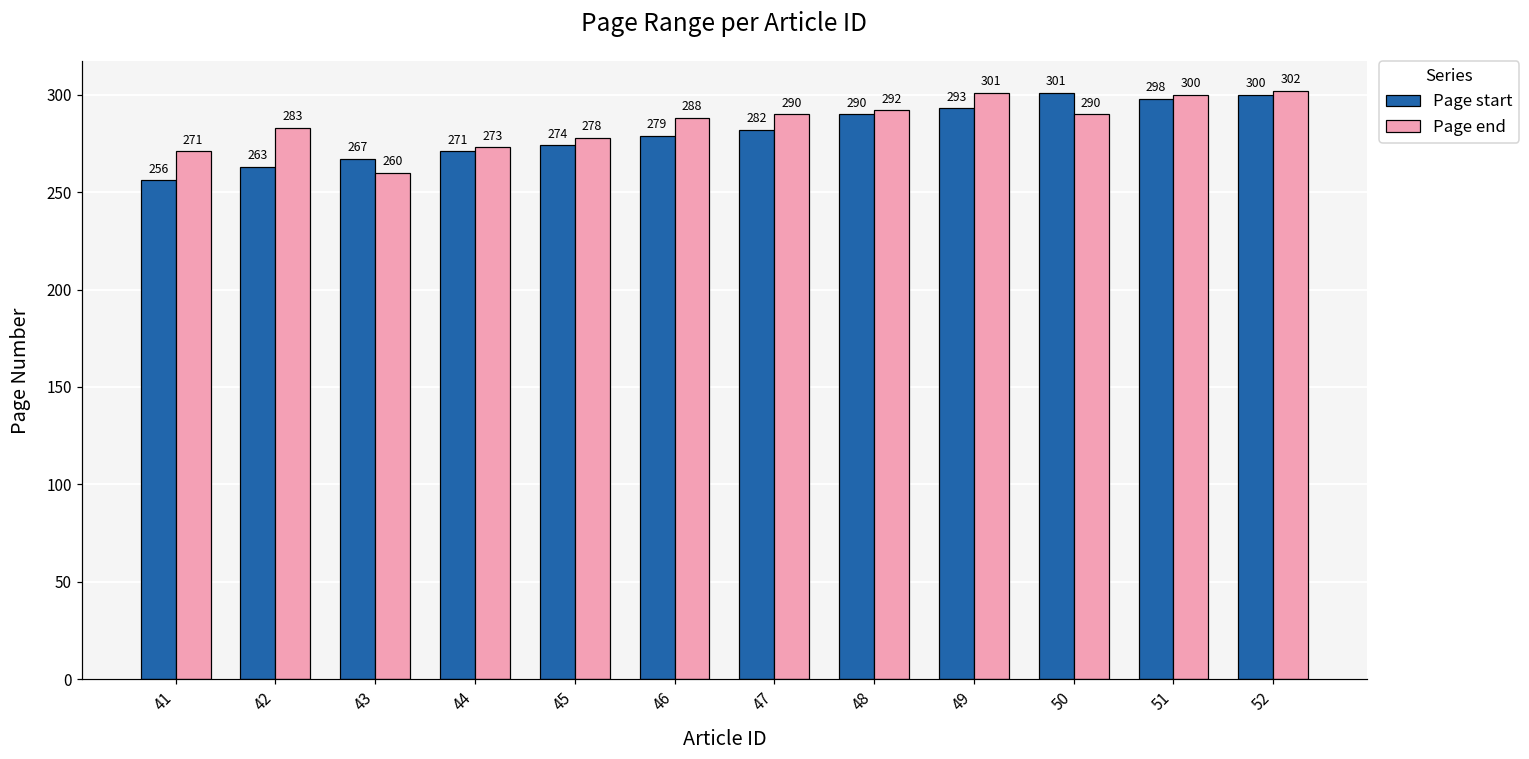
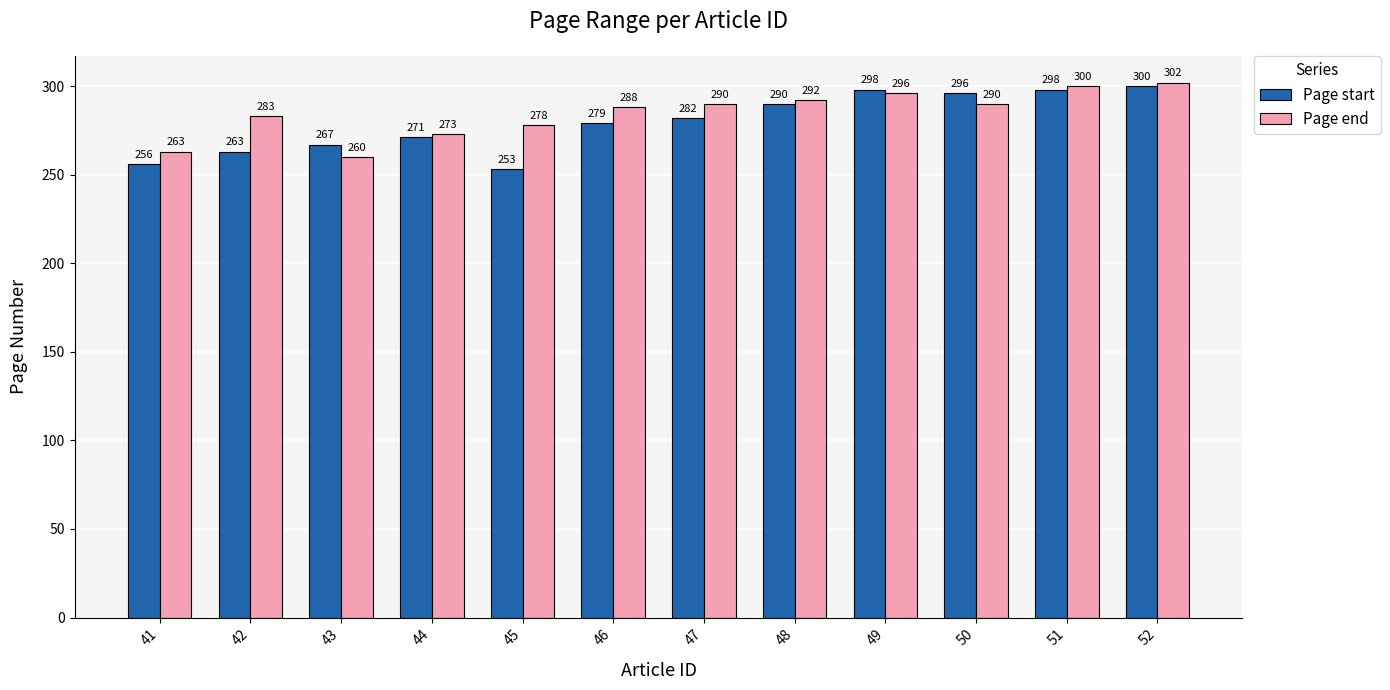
Page end, 41: 271 -> 263
Page start, 45: 274 -> 253
Page start, 49: 293 -> 298
Page end, 49: 301 -> 296
Page start, 50: 301 -> 296
